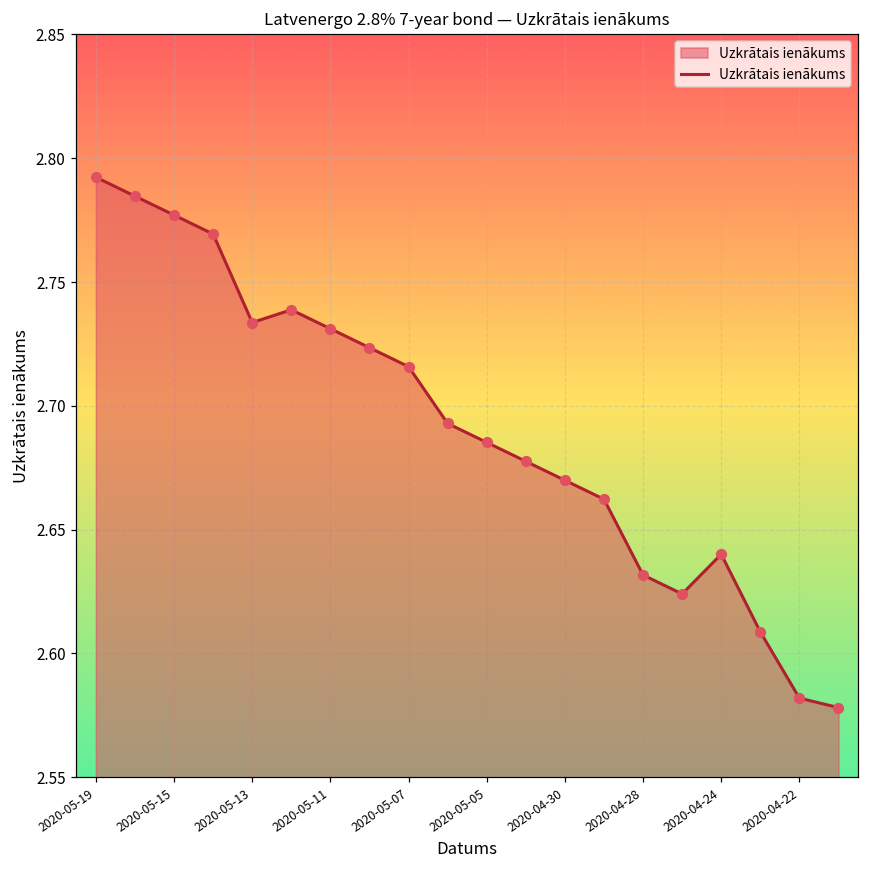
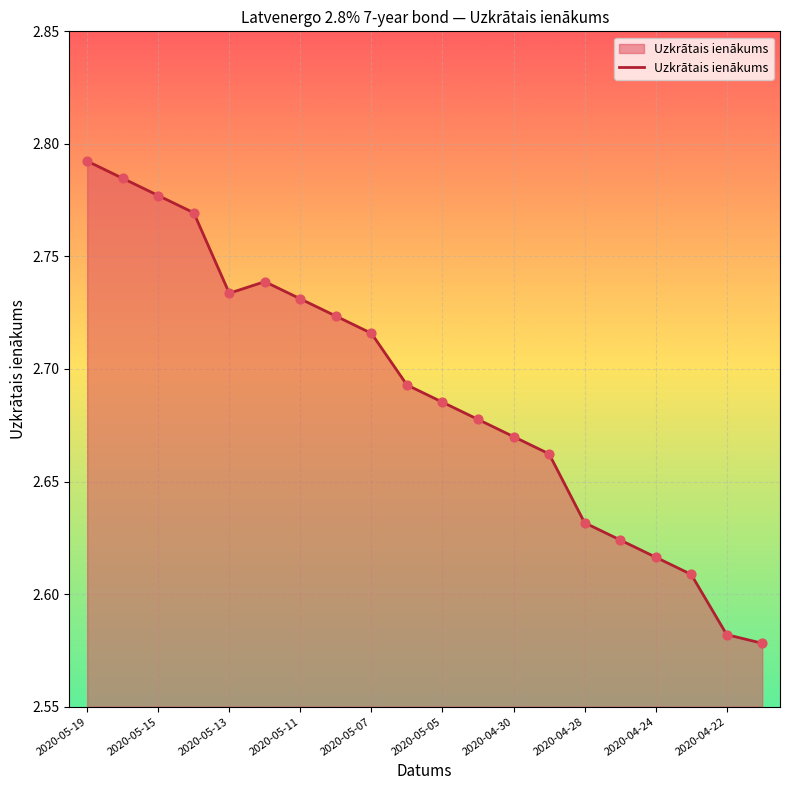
2020-04-24: 2.640 -> 2.616
